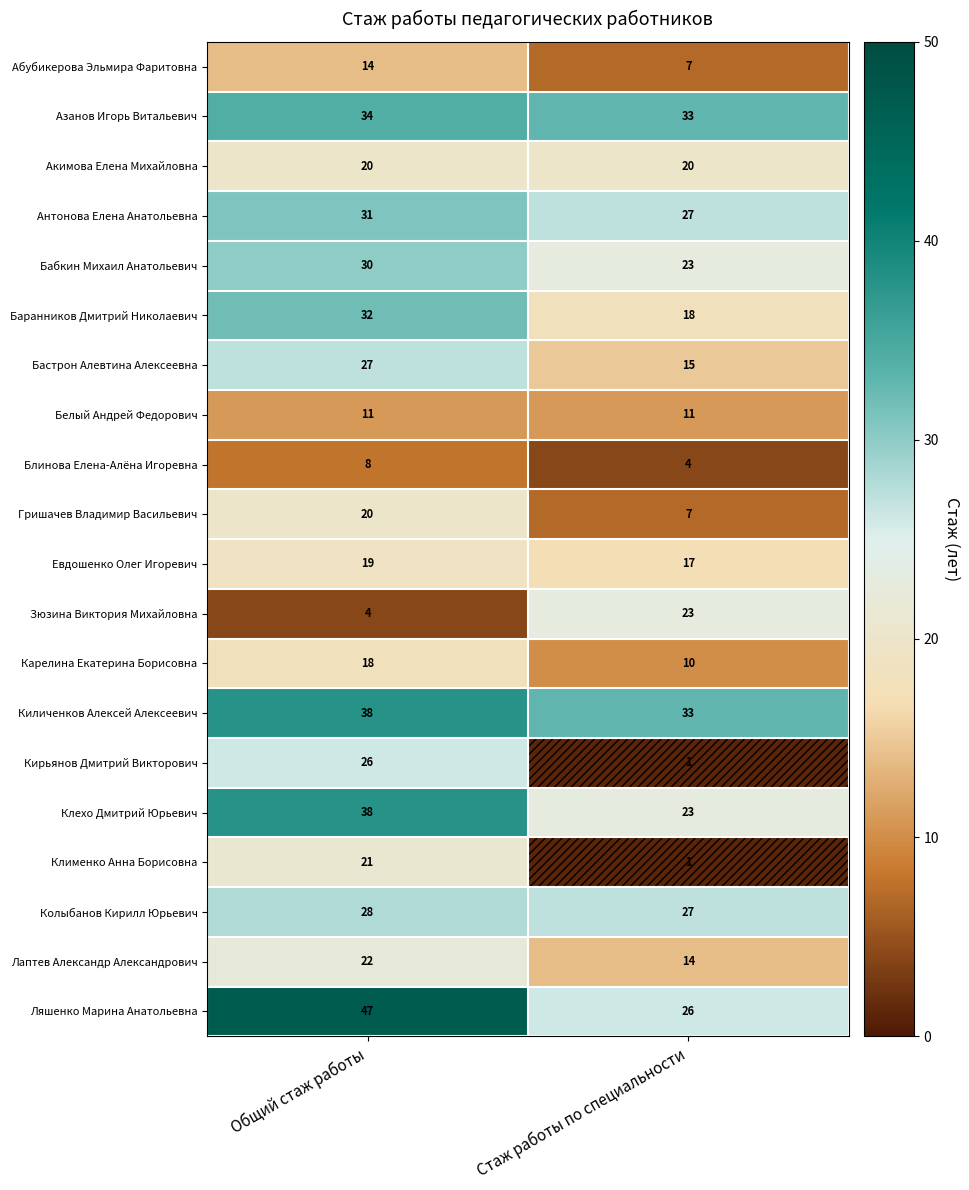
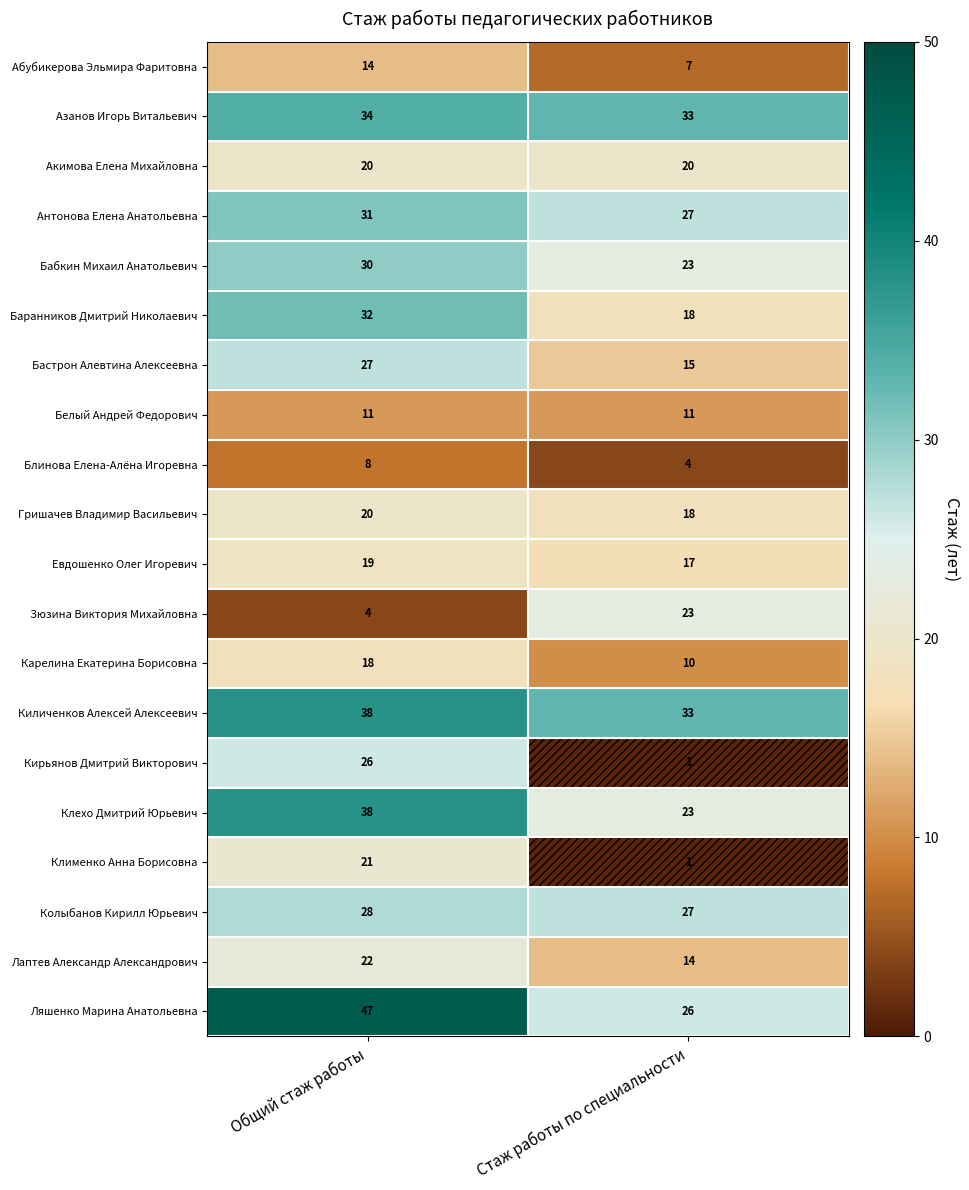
Гришачев Владимир Васильевич, Стаж работы по специальности: 7 -> 18
